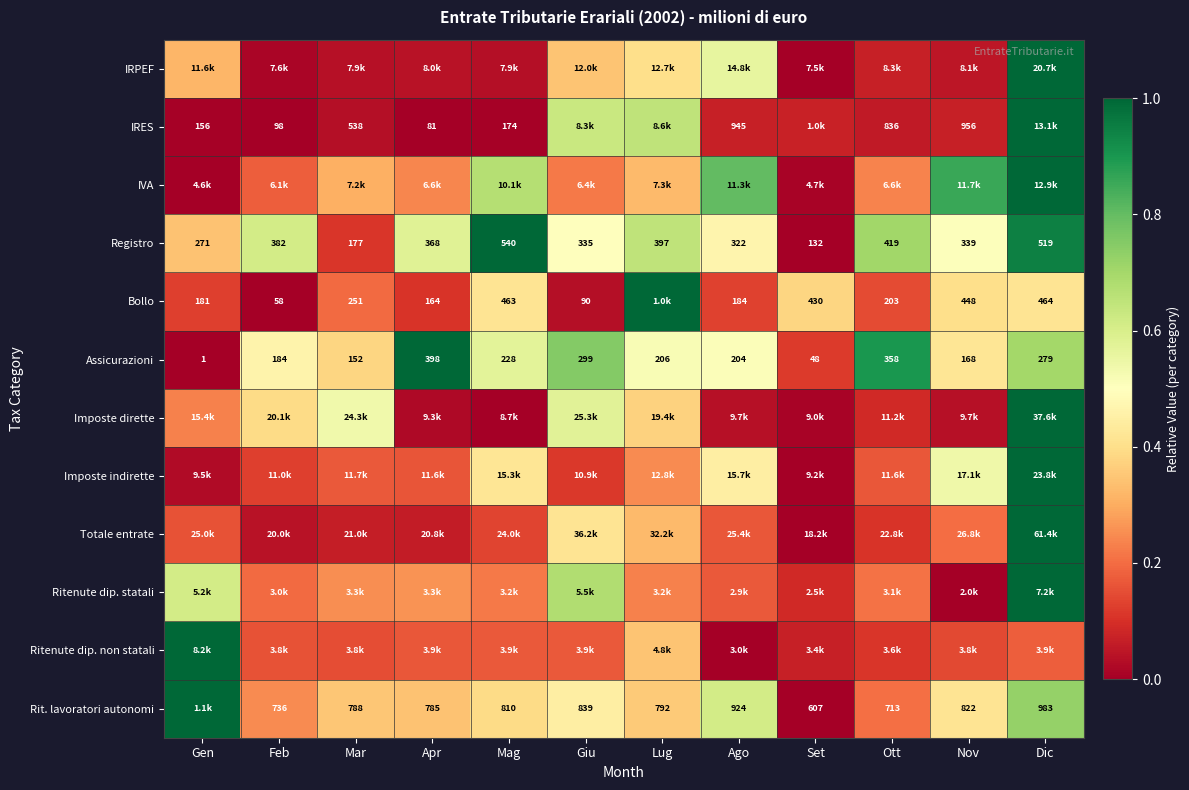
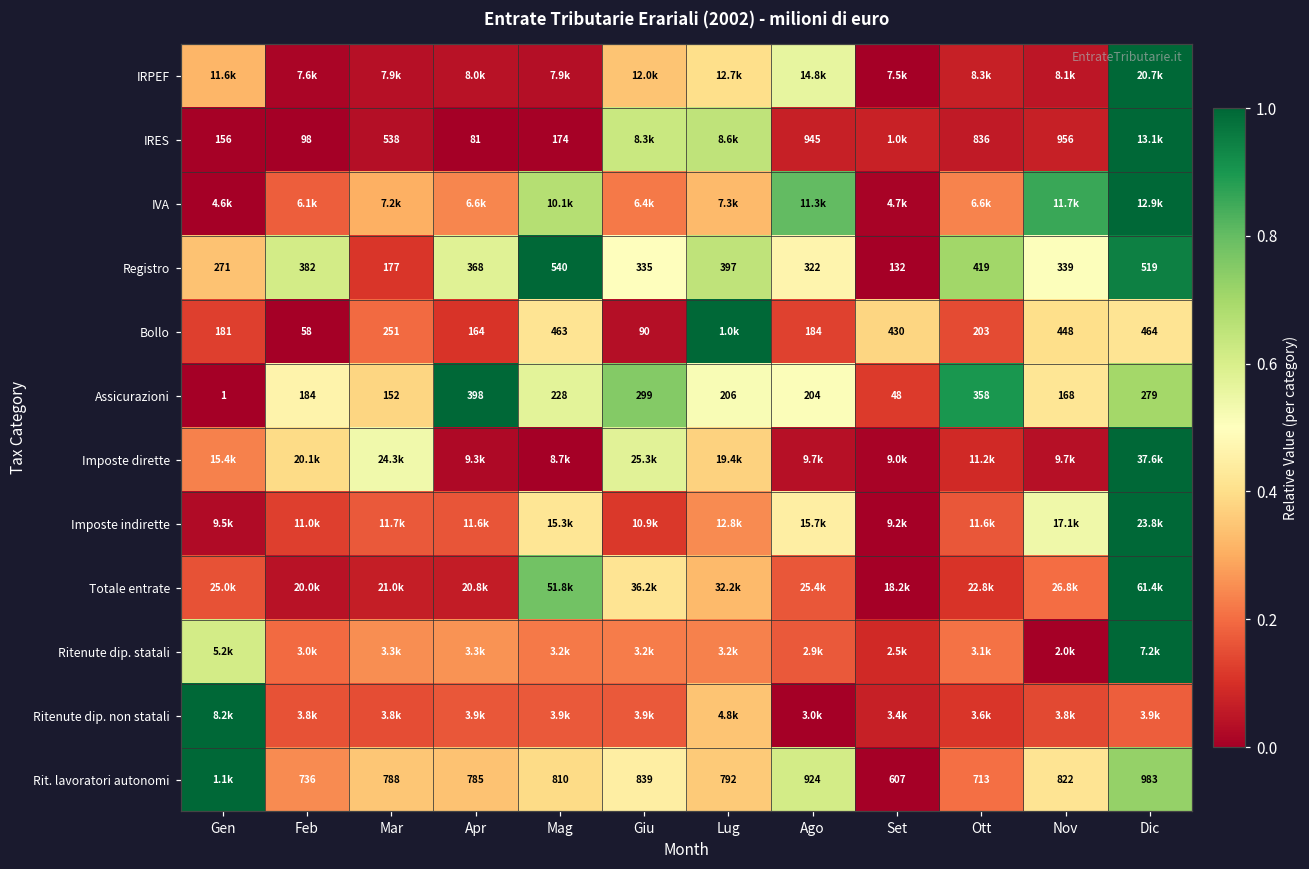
Totale entrate, Mag: 24.0k -> 51.8k
Ritenute dip. statali, Giu: 5.5k -> 3.2k
